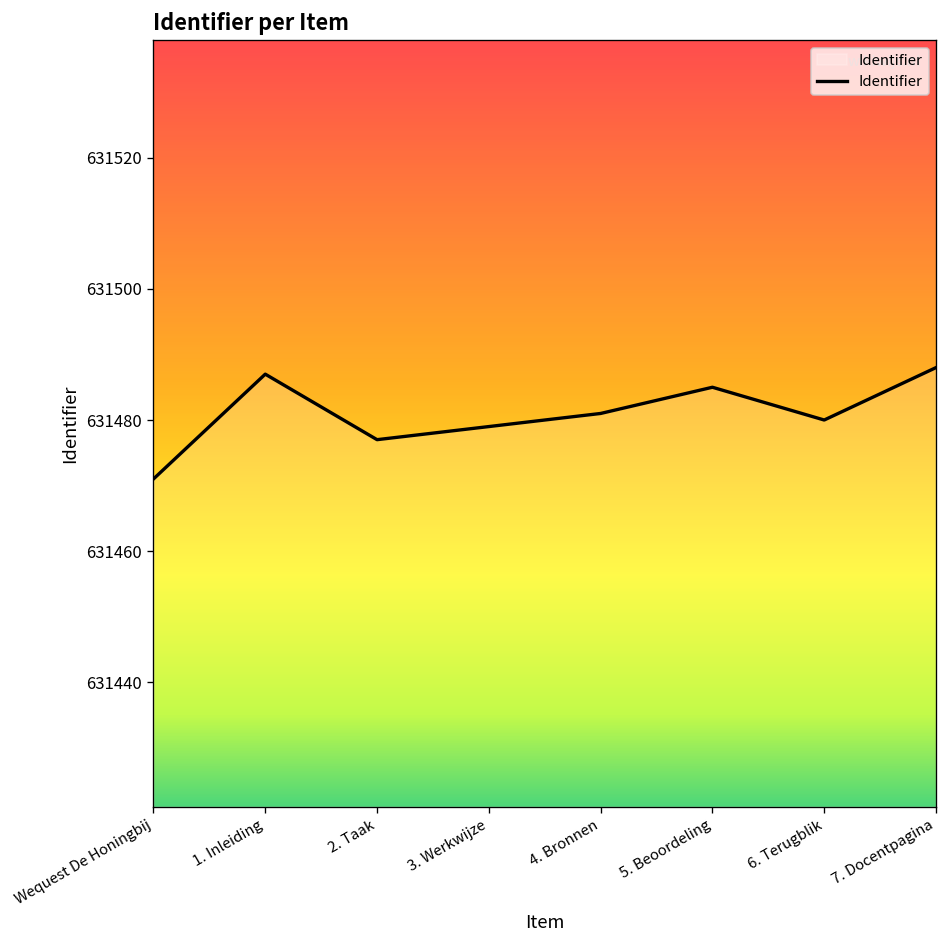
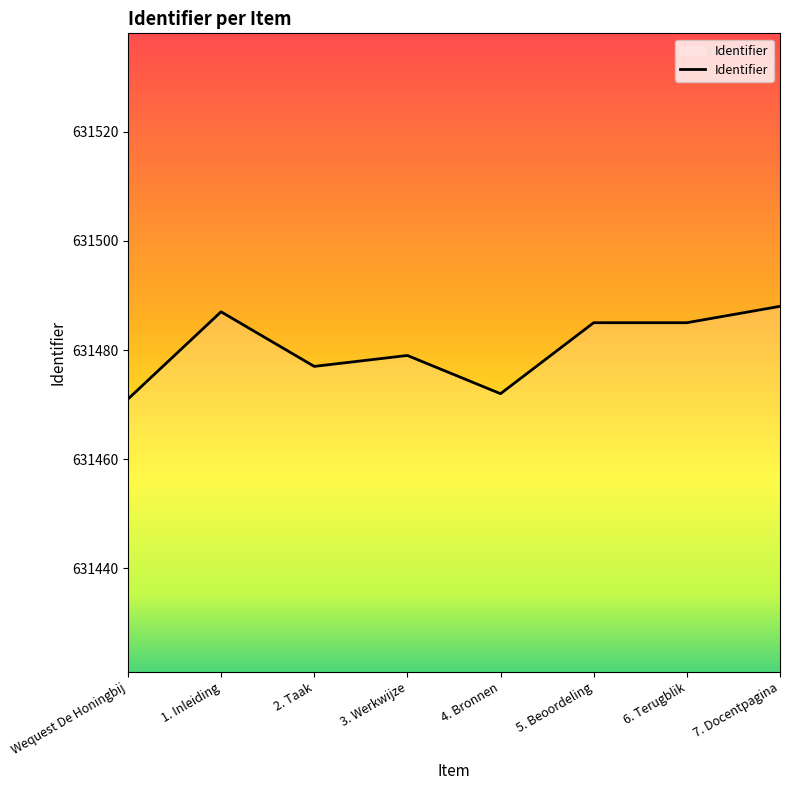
4. Bronnen: 631481 -> 631472
6. Terugblik: 631480 -> 631485
